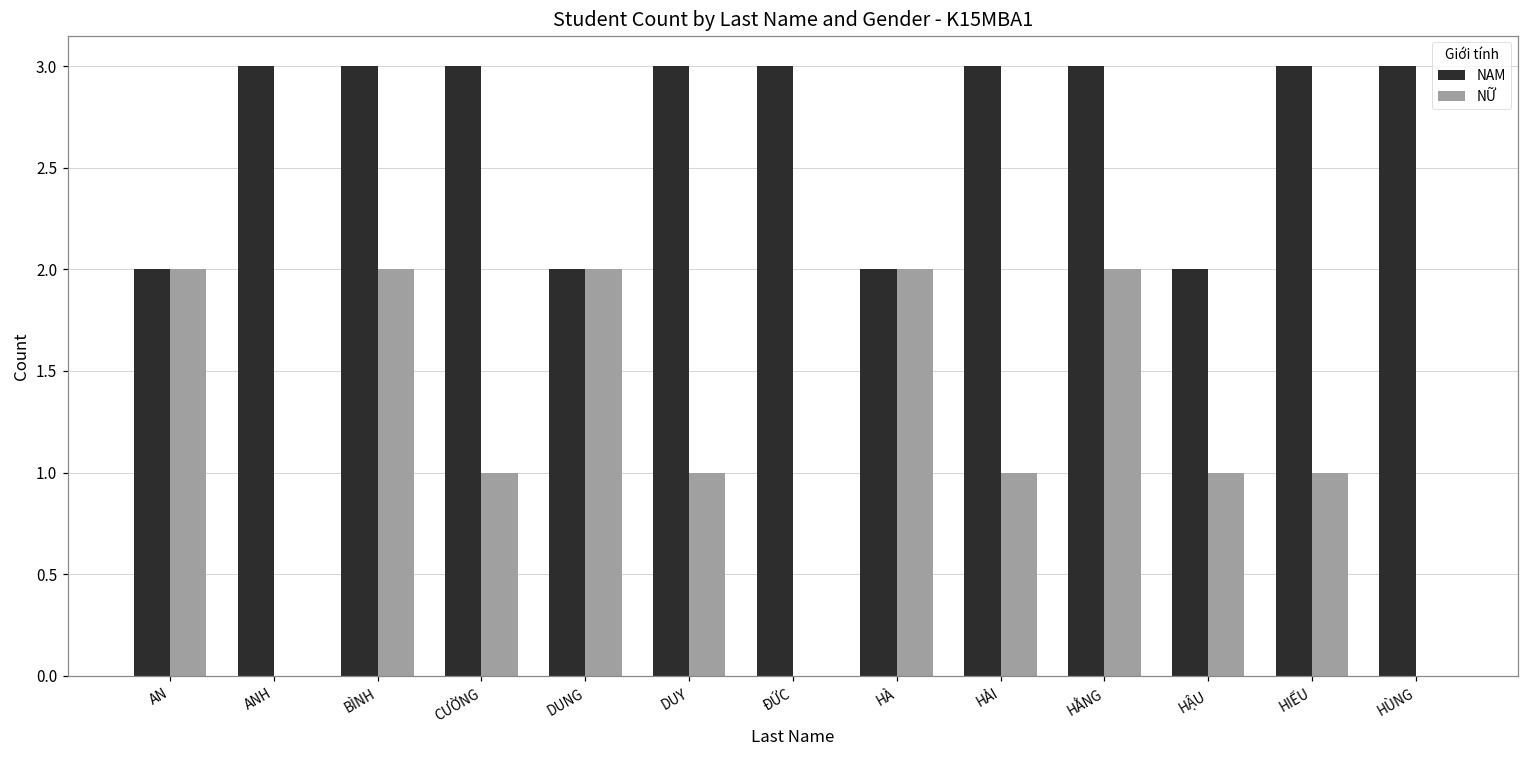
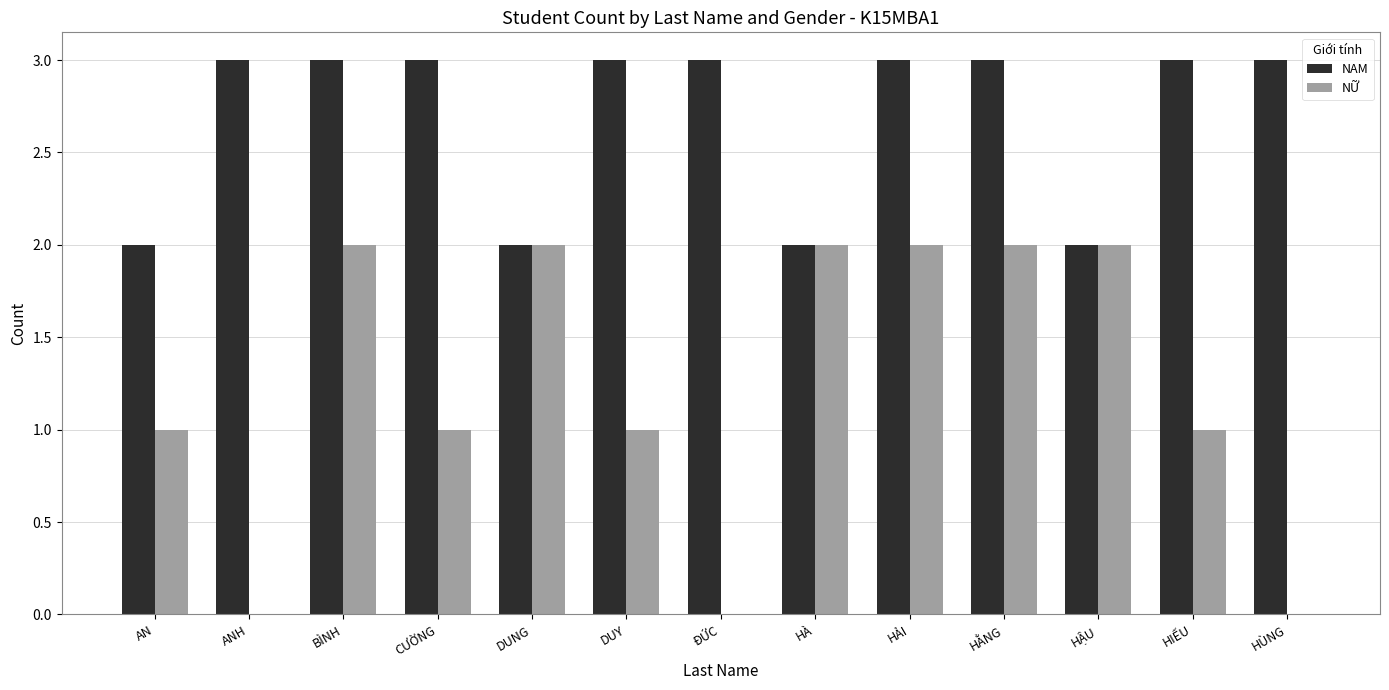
NỮ, AN: 2 -> 1
NỮ, HẢI: 1 -> 2
NỮ, HẬU: 1 -> 2
